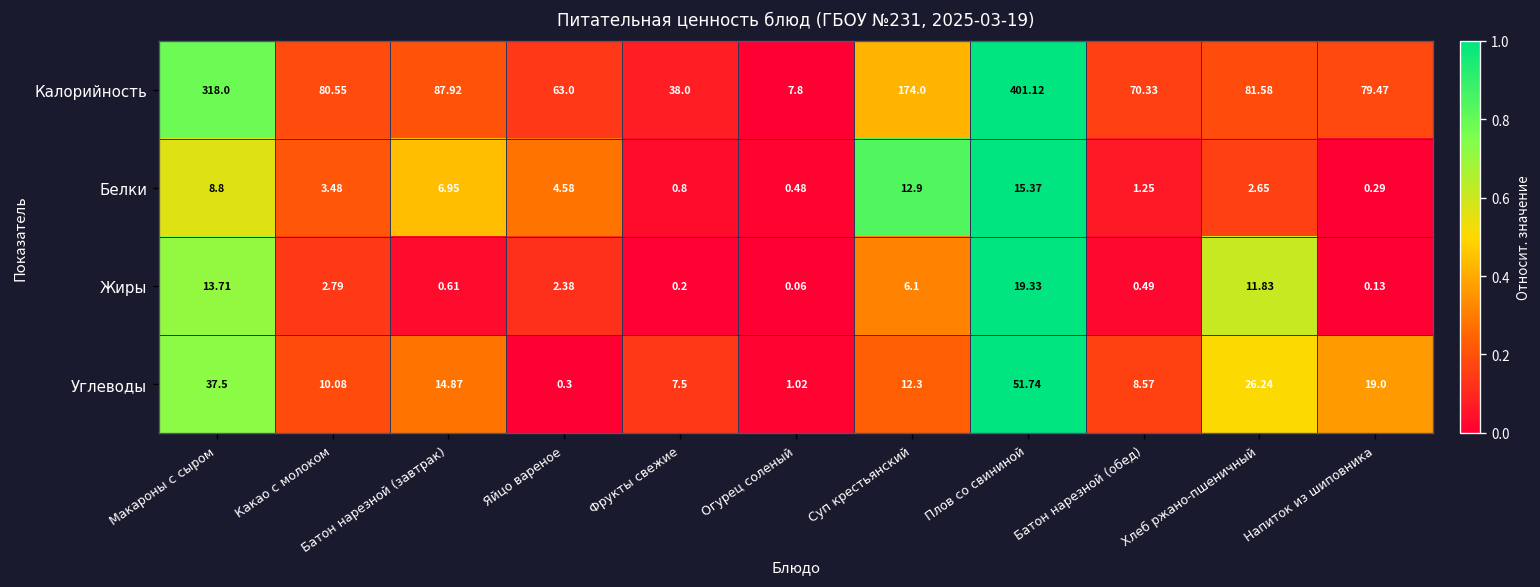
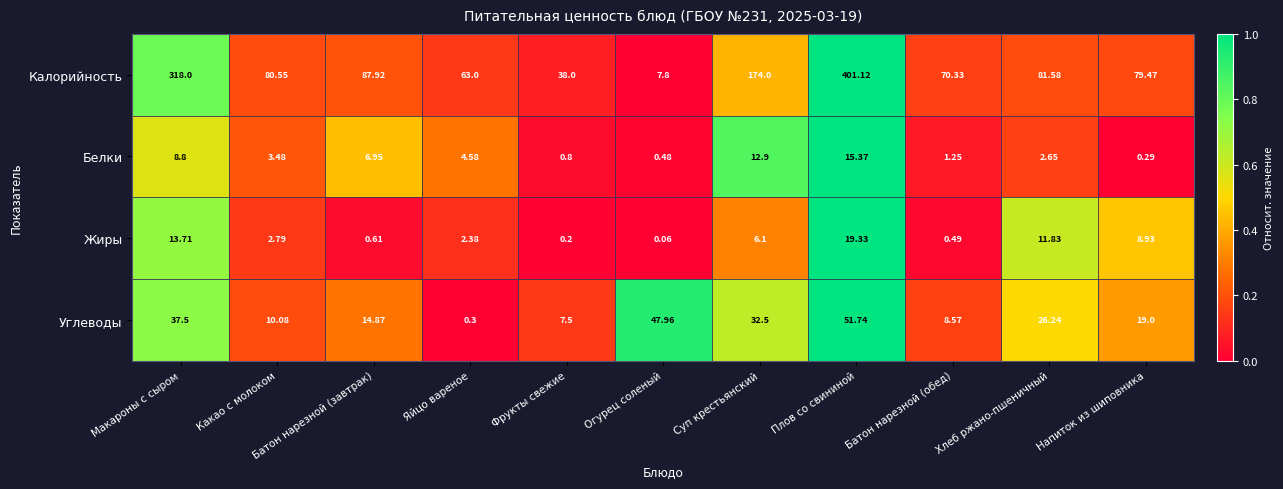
Жиры, Напиток из шиповника: 0.13 -> 8.93
Углеводы, Огурец соленый: 1.02 -> 47.96
Углеводы, Суп крестьянский: 12.3 -> 32.5
